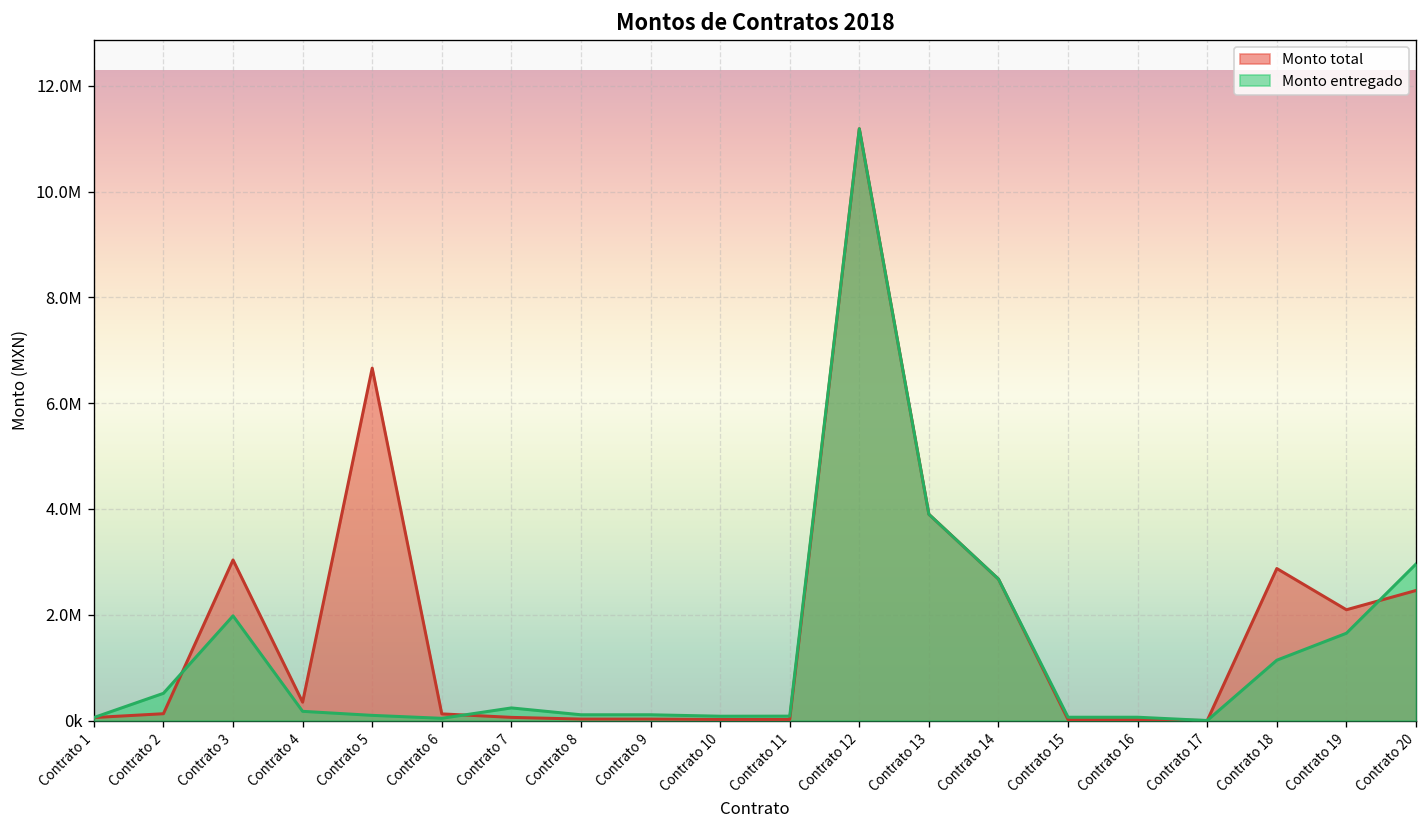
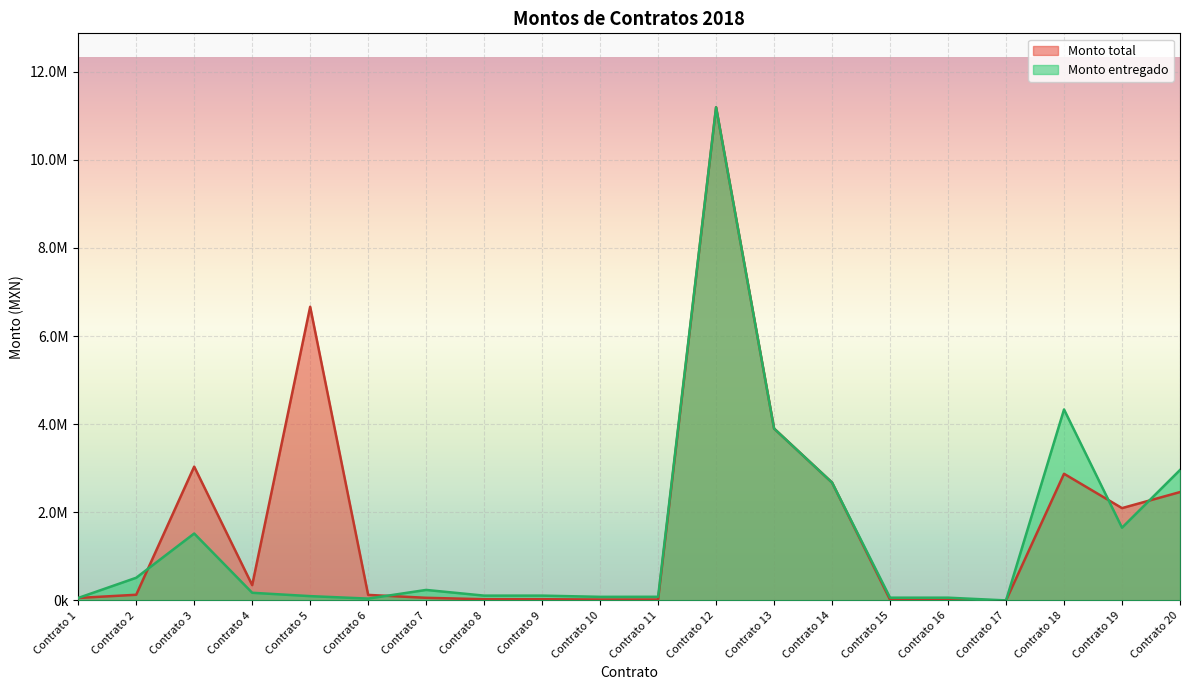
Monto entregado, Contrato 3: 2000000 -> 1500000
Monto entregado, Contrato 18: 1100000 -> 4300000
